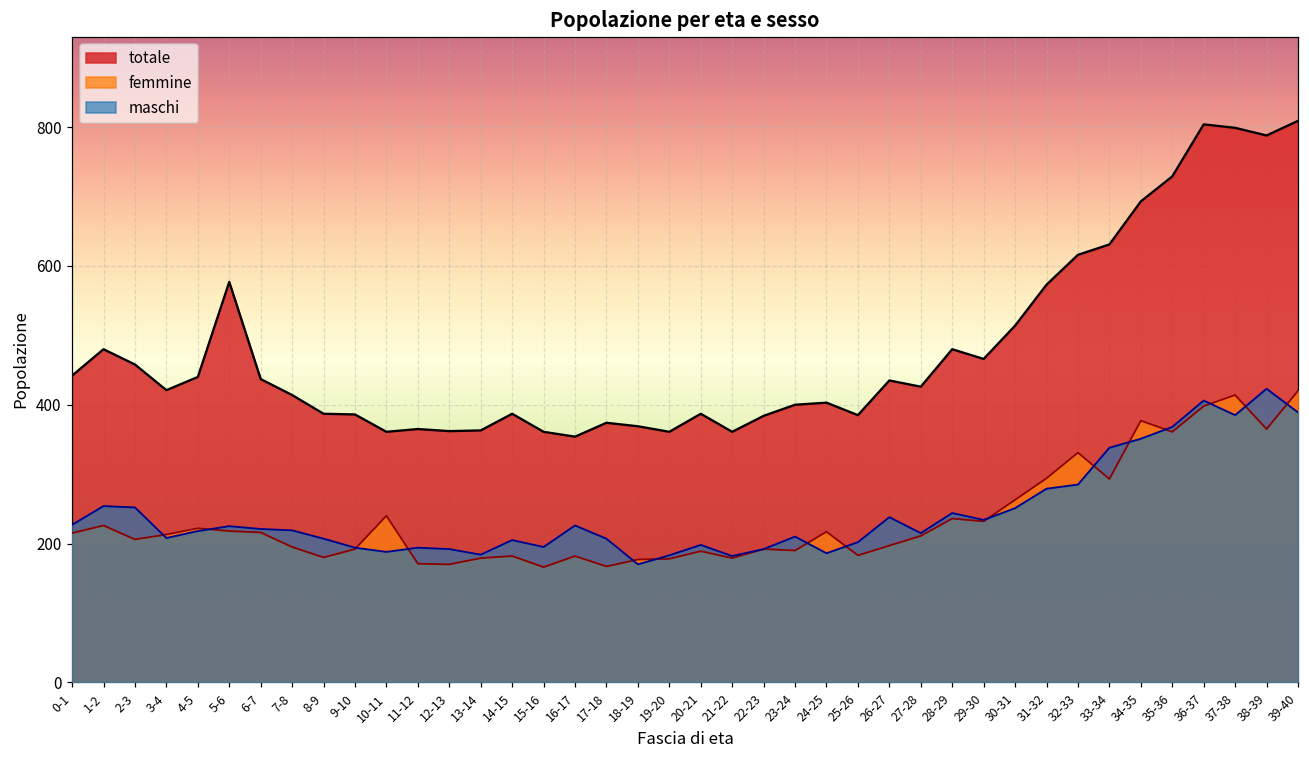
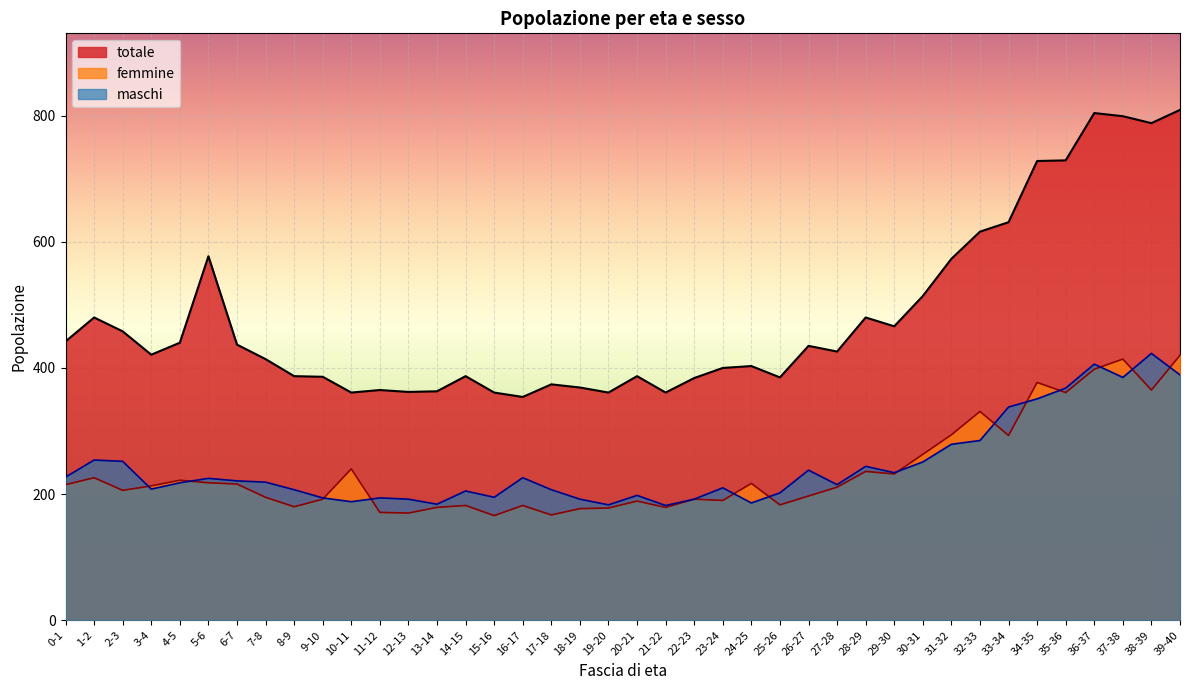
maschi, 18-19: 170 -> 190
totale, 34-35: 690 -> 730
